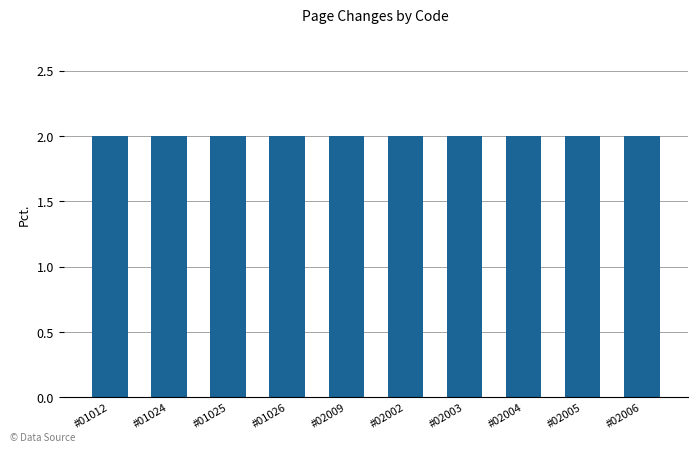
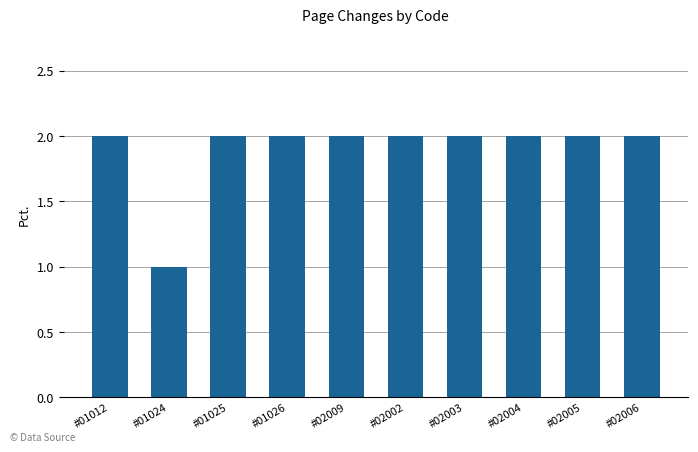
#01024: 2 -> 1
